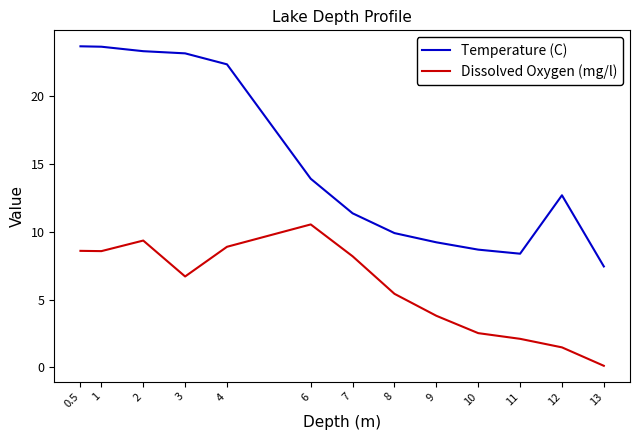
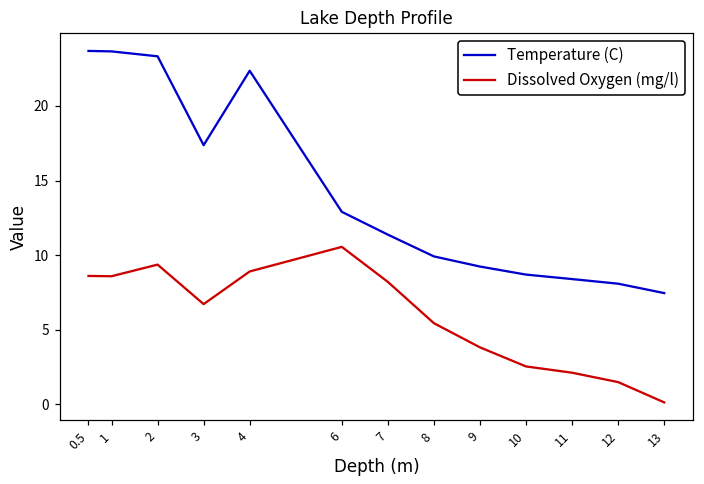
Temperature (C), 3: 23.2 -> 17.4
Temperature (C), 6: 13.9 -> 12.9
Temperature (C), 12: 12.7 -> 8.1
